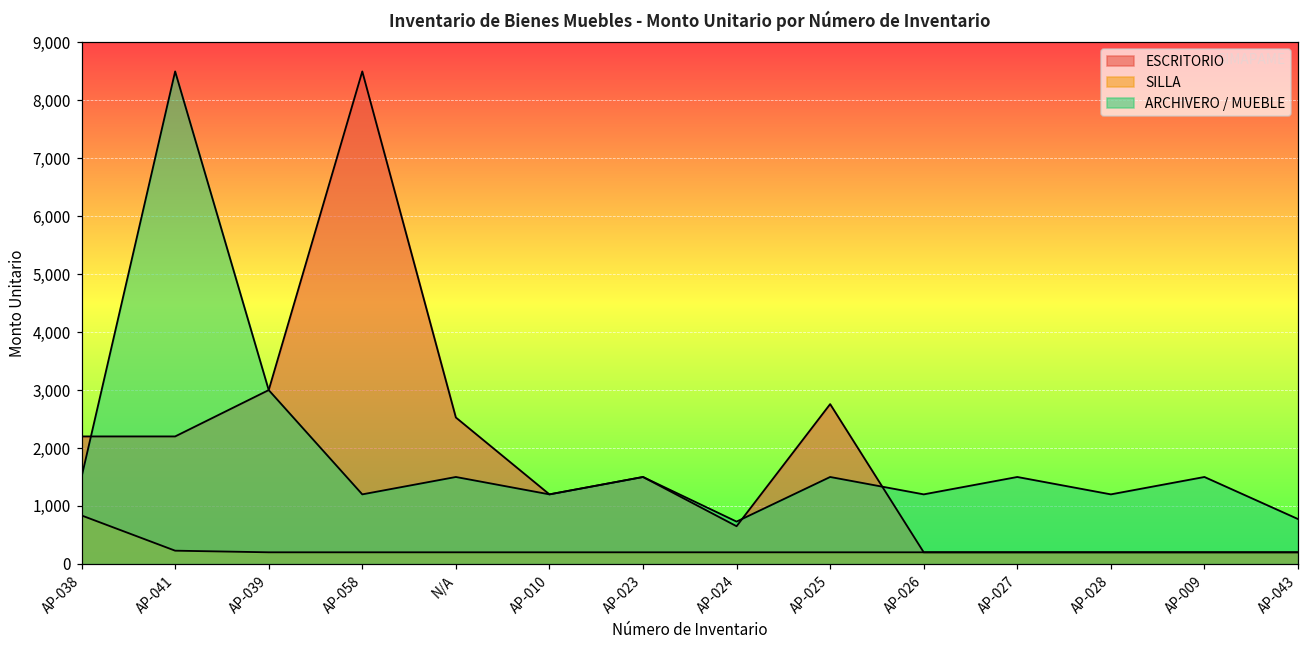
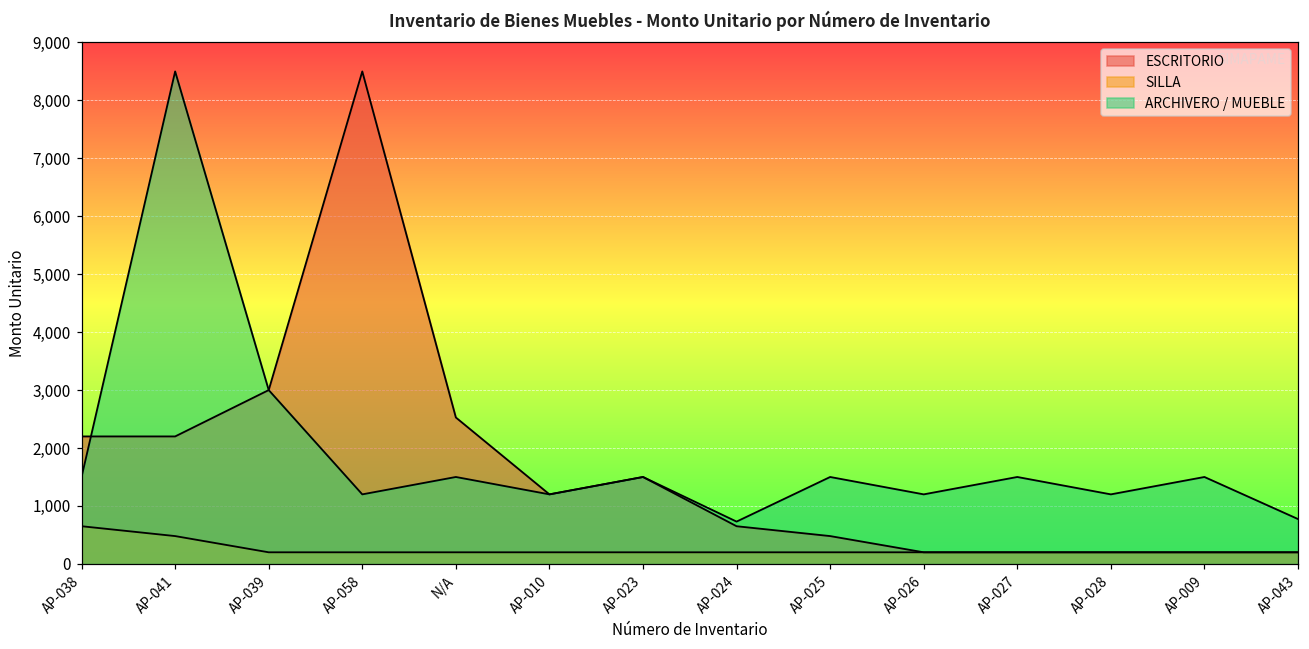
SILLA, AP-038: 800 -> 700
SILLA, AP-041: 200 -> 500
ESCRITORIO, AP-025: 2,800 -> 500
